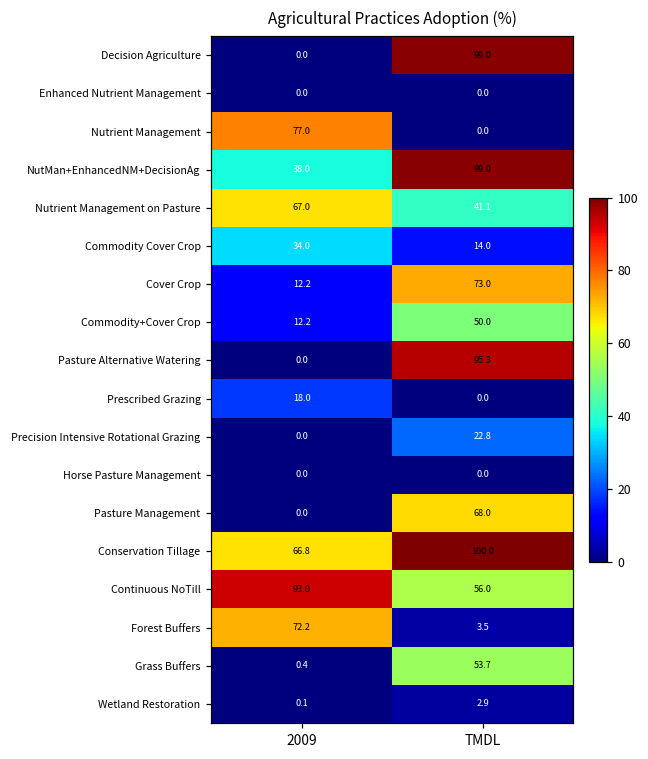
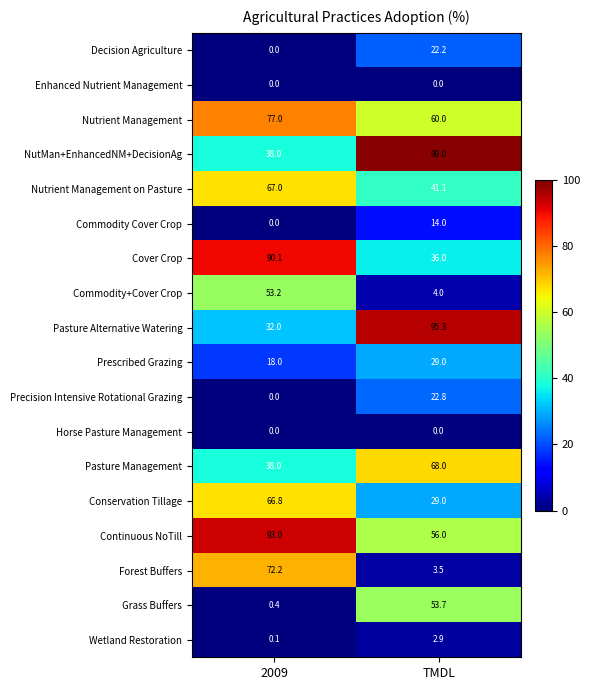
Decision Agriculture, TMDL: 99.0 -> 22.2
Nutrient Management, TMDL: 0.0 -> 60.0
Commodity Cover Crop, 2009: 34.0 -> 0.0
Cover Crop, 2009: 12.2 -> 90.1
Cover Crop, TMDL: 73.0 -> 36.0
Commodity+Cover Crop, 2009: 12.2 -> 53.2
Commodity+Cover Crop, TMDL: 50.0 -> 4.0
Pasture Alternative Watering, 2009: 0.0 -> 32.0
Prescribed Grazing, TMDL: 0.0 -> 29.0
Pasture Management, 2009: 0.0 -> 38.0
Conservation Tillage, TMDL: 100.0 -> 29.0
